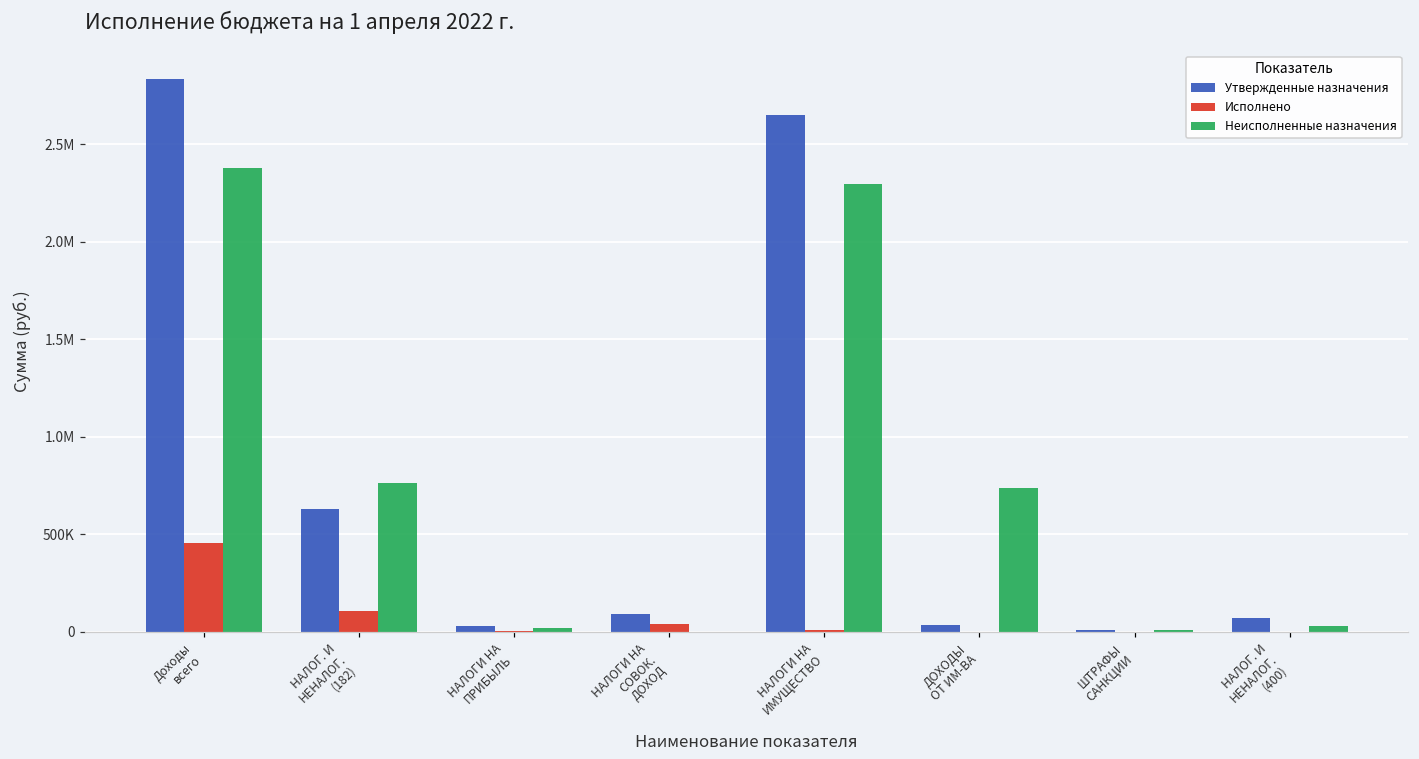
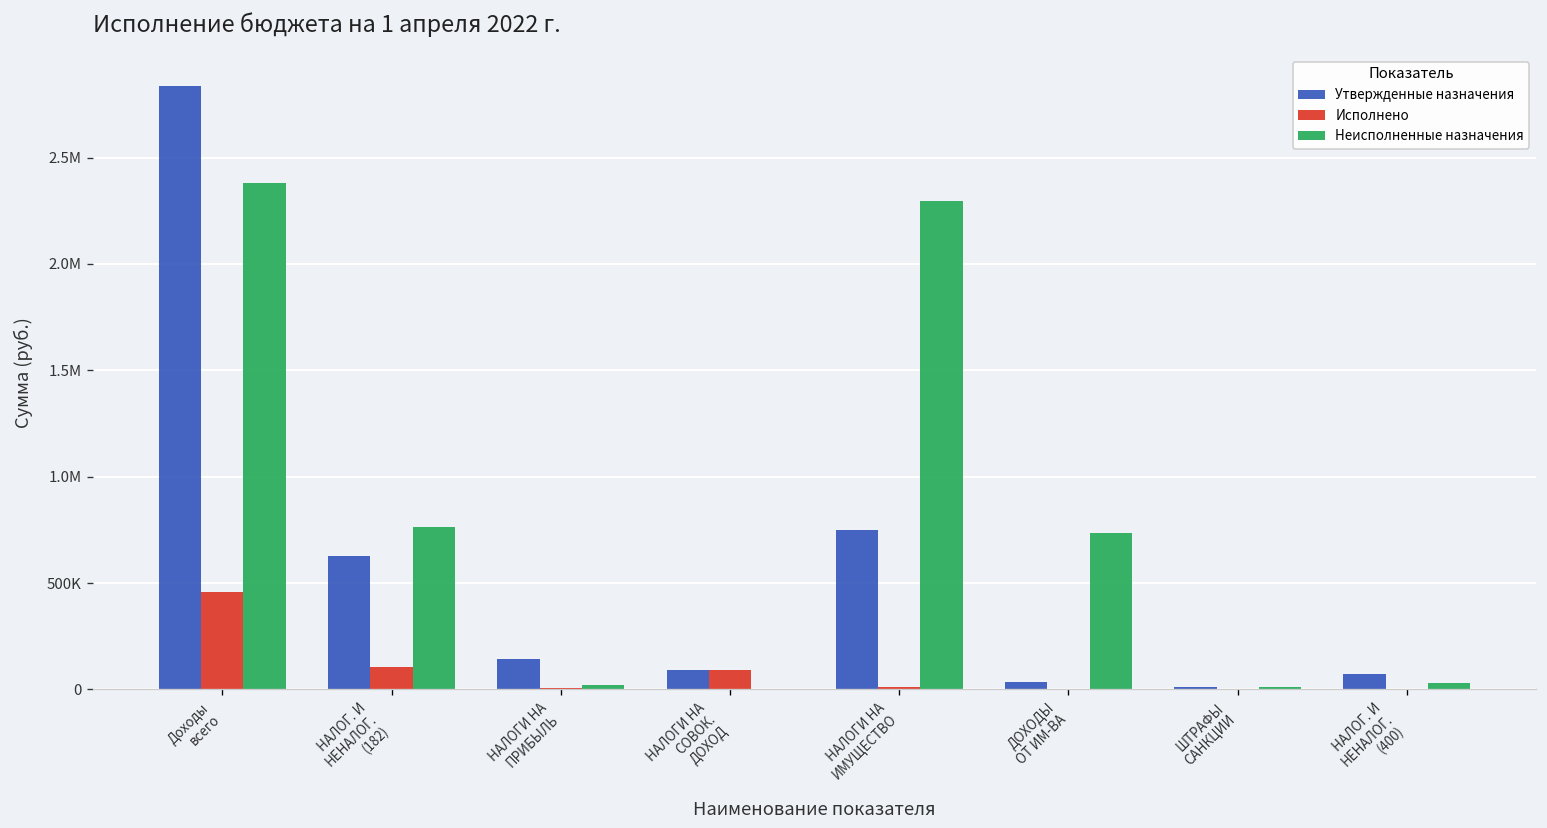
Утвержденные назначения, НАЛОГИ НА ПРИБЫЛЬ: 30000 -> 150000
Исполнено, НАЛОГИ НА СОВОК. ДОХОД: 40000 -> 90000
Утвержденные назначения, НАЛОГИ НА ИМУЩЕСТВО: 2650000 -> 750000
